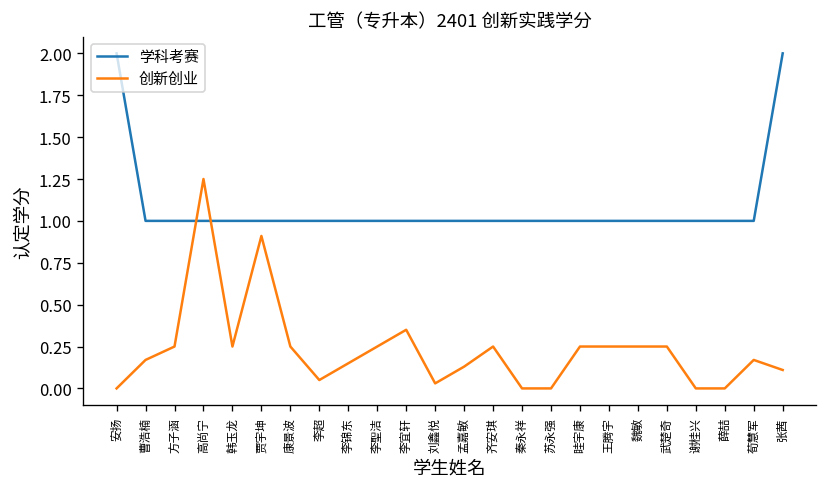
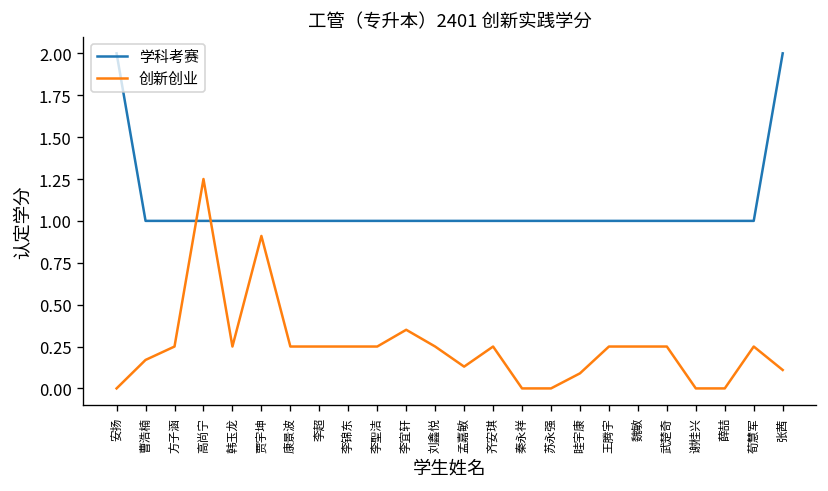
创新创业, 李超: 0.05 -> 0.25
创新创业, 李锦东: 0.15 -> 0.25
创新创业, 刘鑫悦: 0.03 -> 0.25
创新创业, 眭宇康: 0.25 -> 0.09
创新创业, 荀慧军: 0.17 -> 0.25
